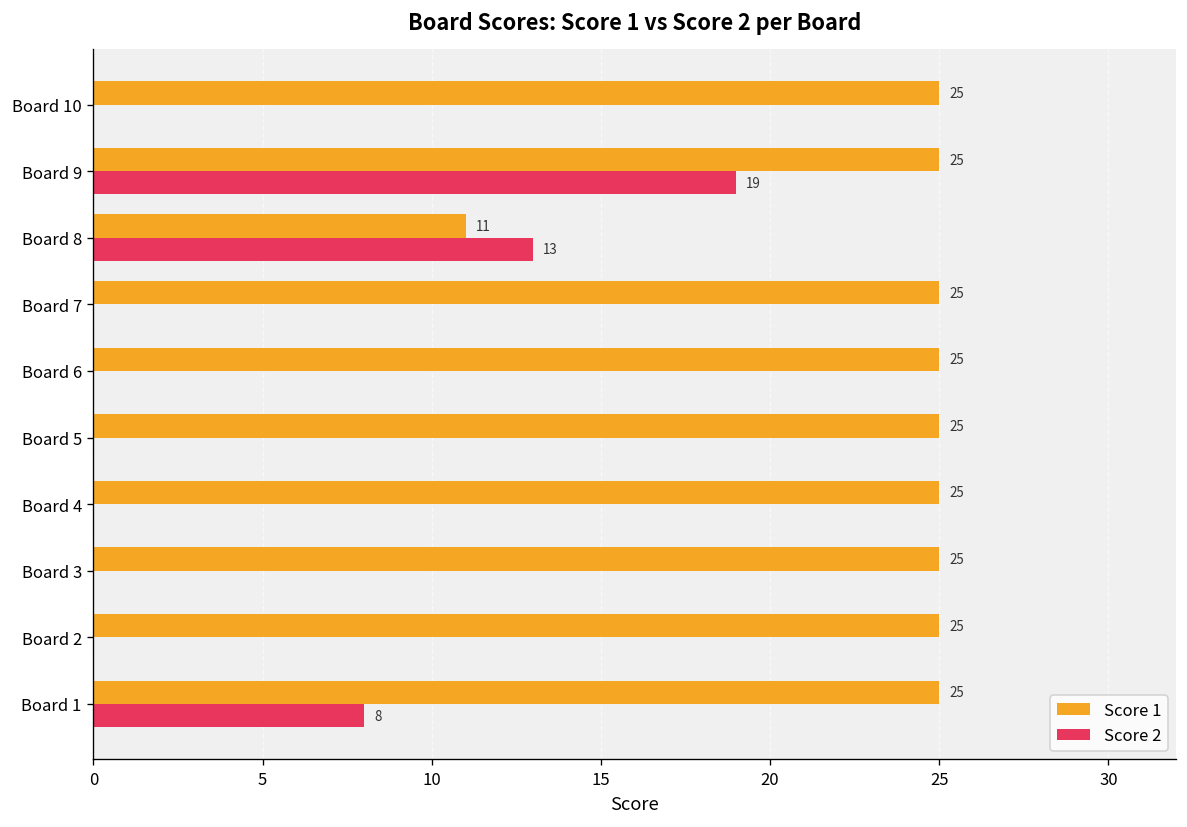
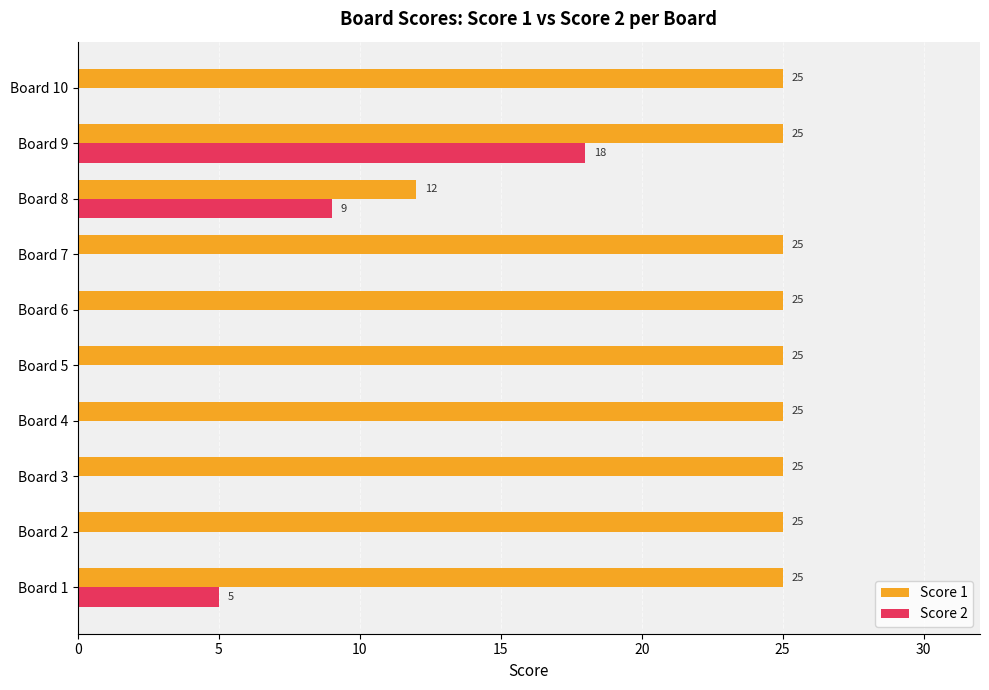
Score 2, Board 9: 19 -> 18
Score 1, Board 8: 11 -> 12
Score 2, Board 8: 13 -> 9
Score 2, Board 1: 8 -> 5
